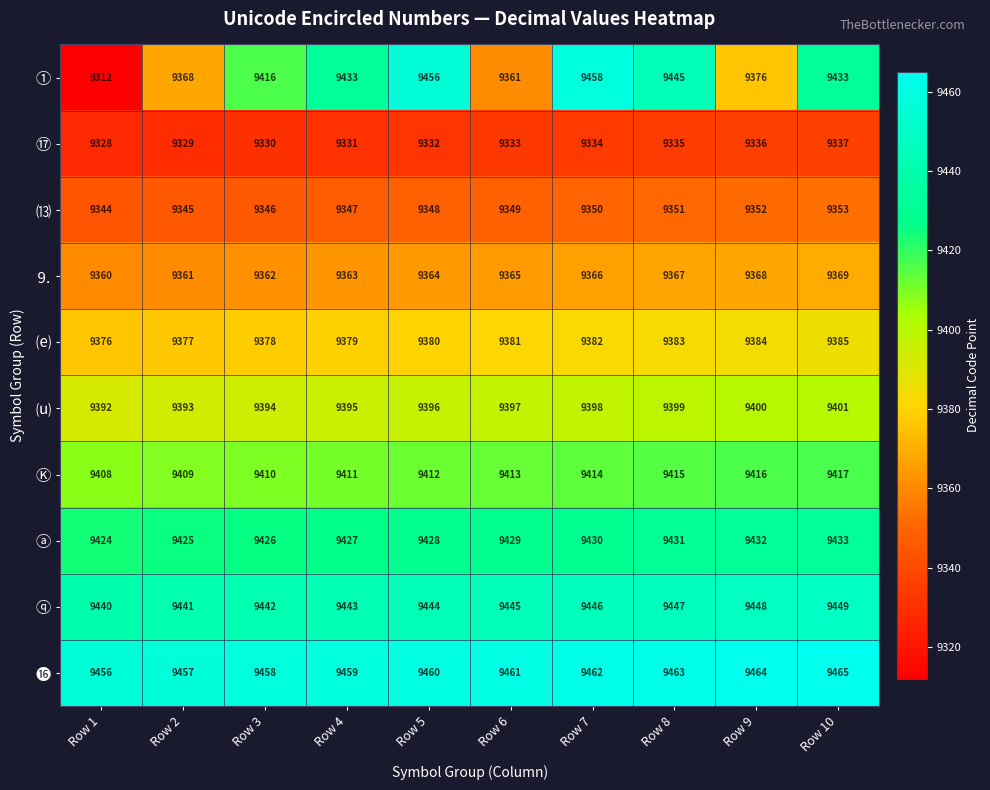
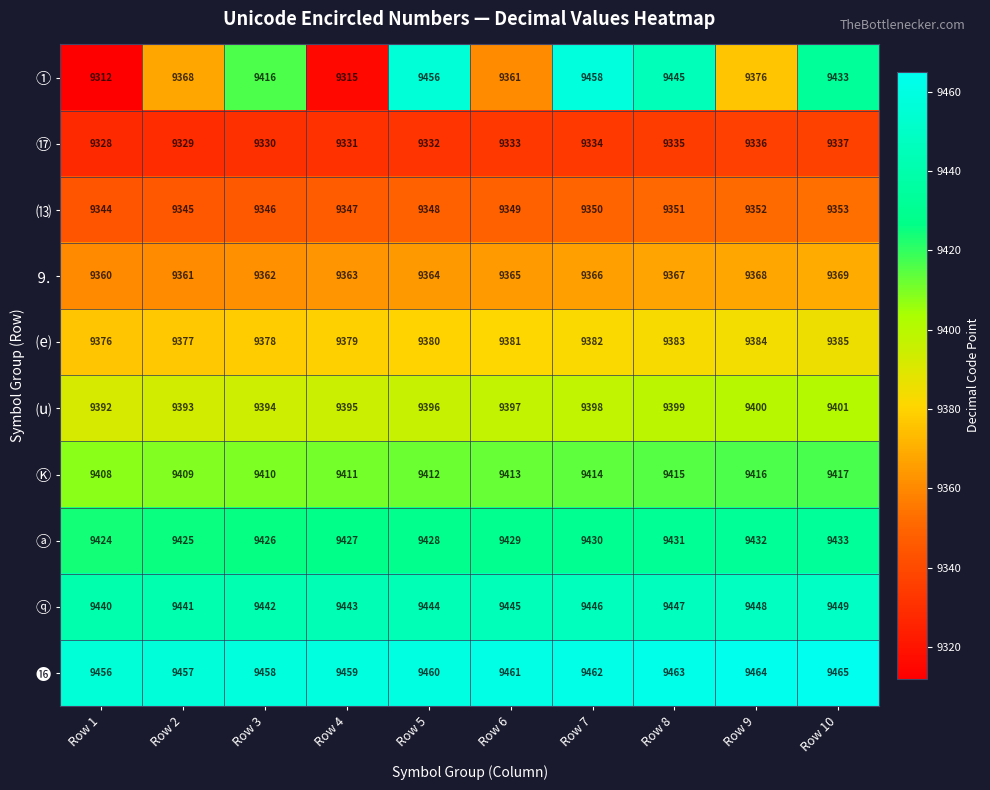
①, Row 4: 9433 -> 9315
